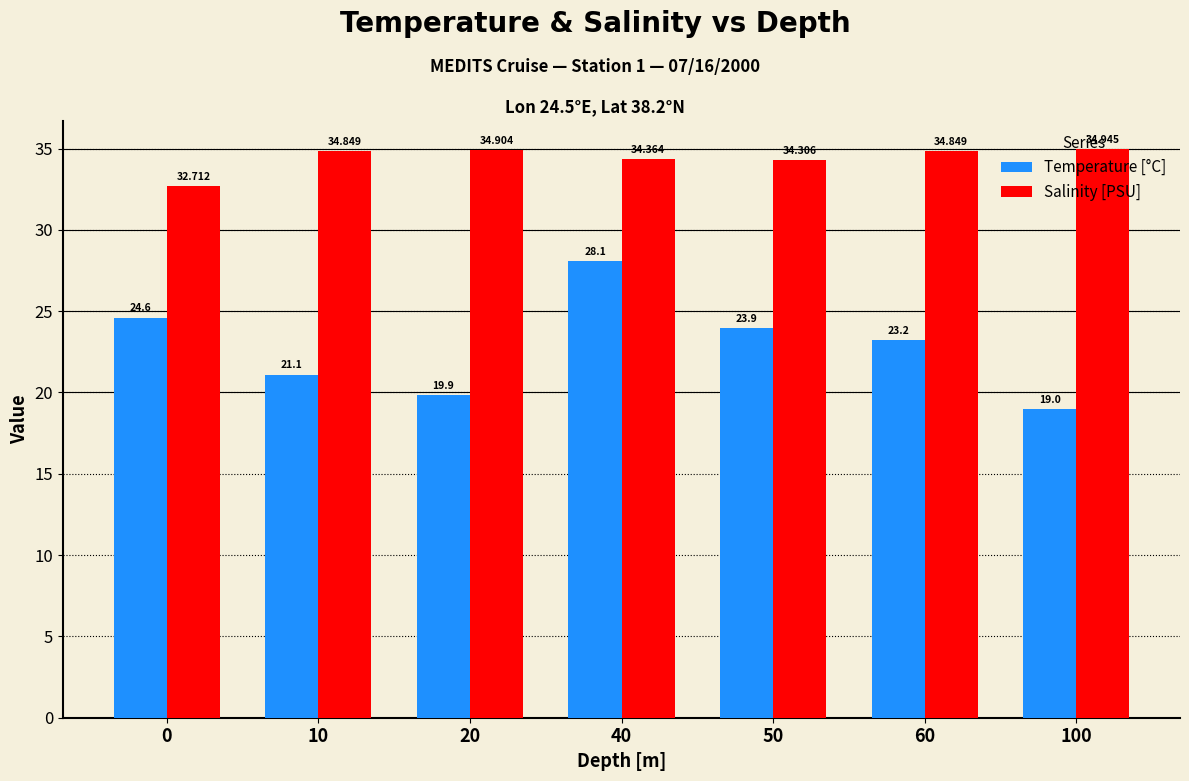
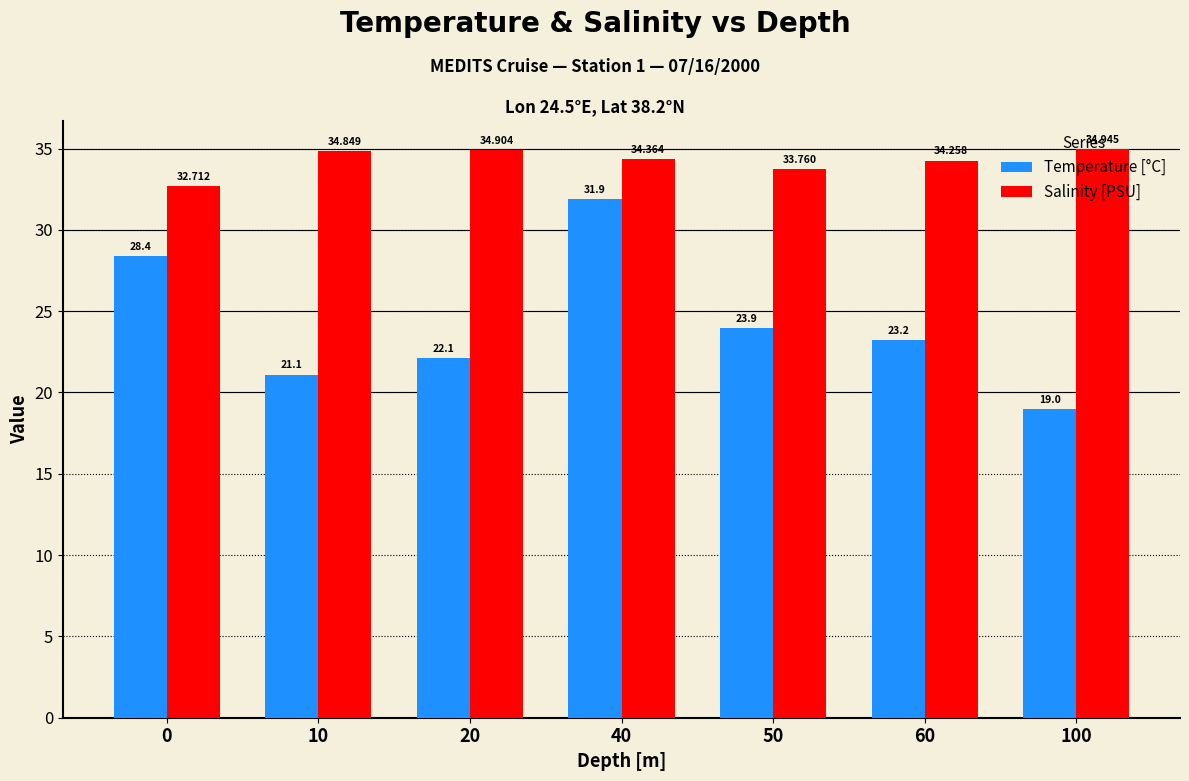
Temperature [°C], 0: 24.6 -> 28.4
Temperature [°C], 20: 19.9 -> 22.1
Temperature [°C], 40: 28.1 -> 31.9
Salinity [PSU], 50: 34.306 -> 33.760
Salinity [PSU], 60: 34.849 -> 34.258
